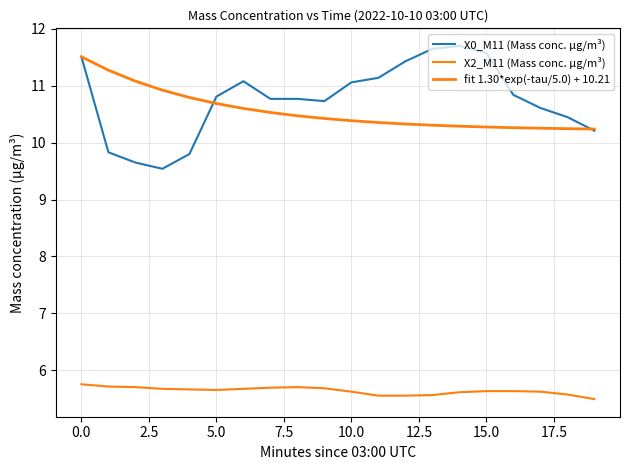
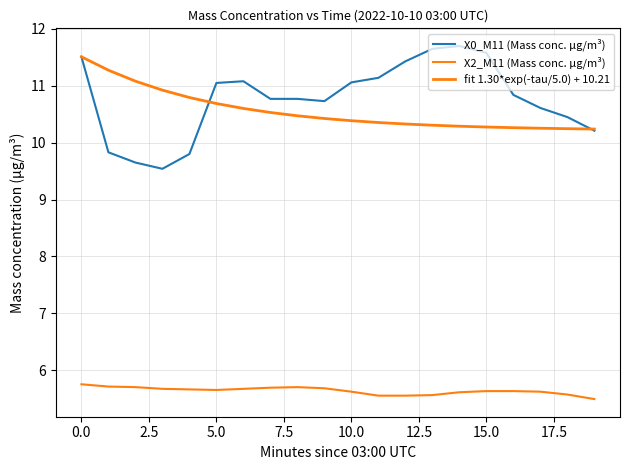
X0_M11 (Mass conc. μg/m³), 5.0: 10.8 -> 11.1
